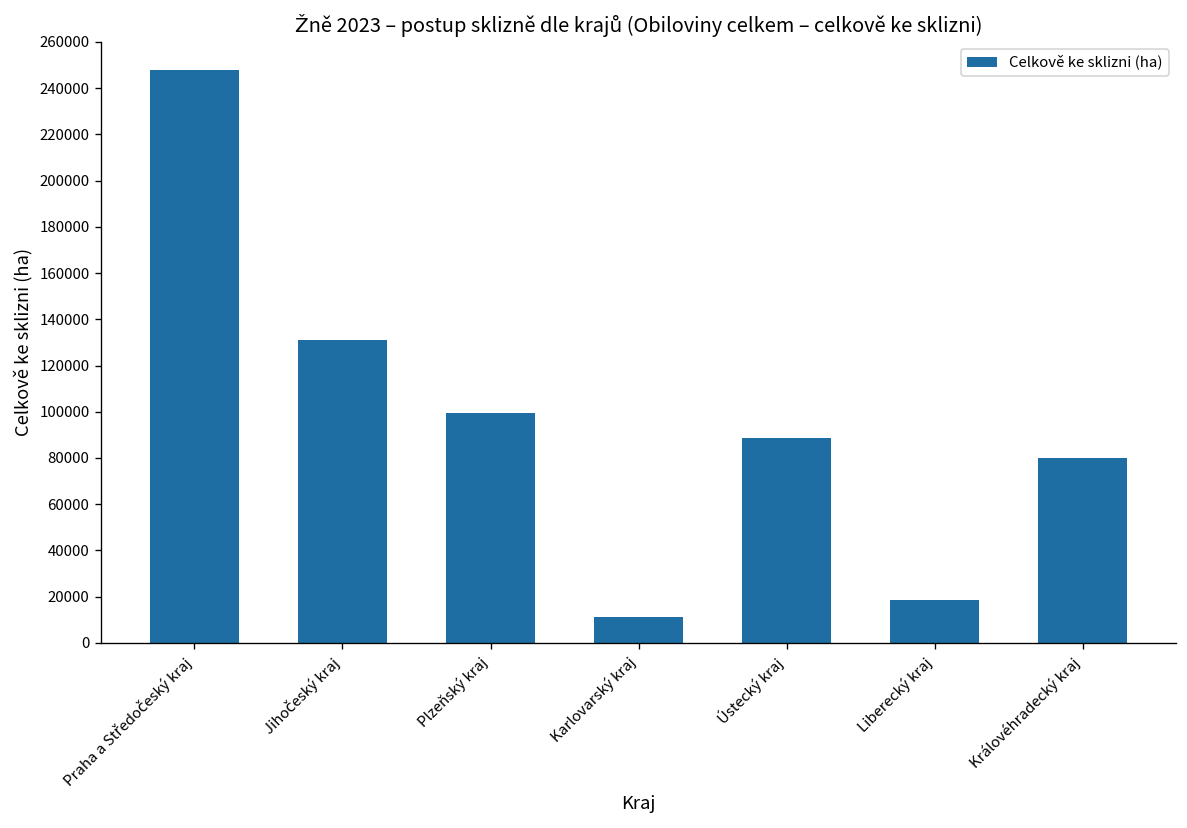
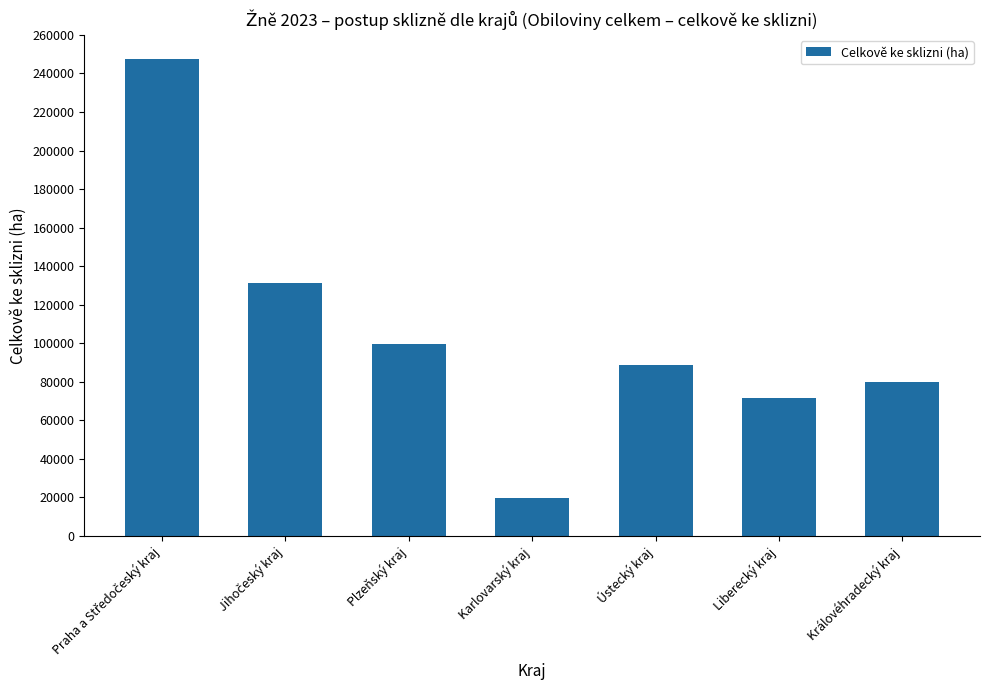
Karlovarský kraj: 11000 -> 20000
Liberecký kraj: 18000 -> 71000
